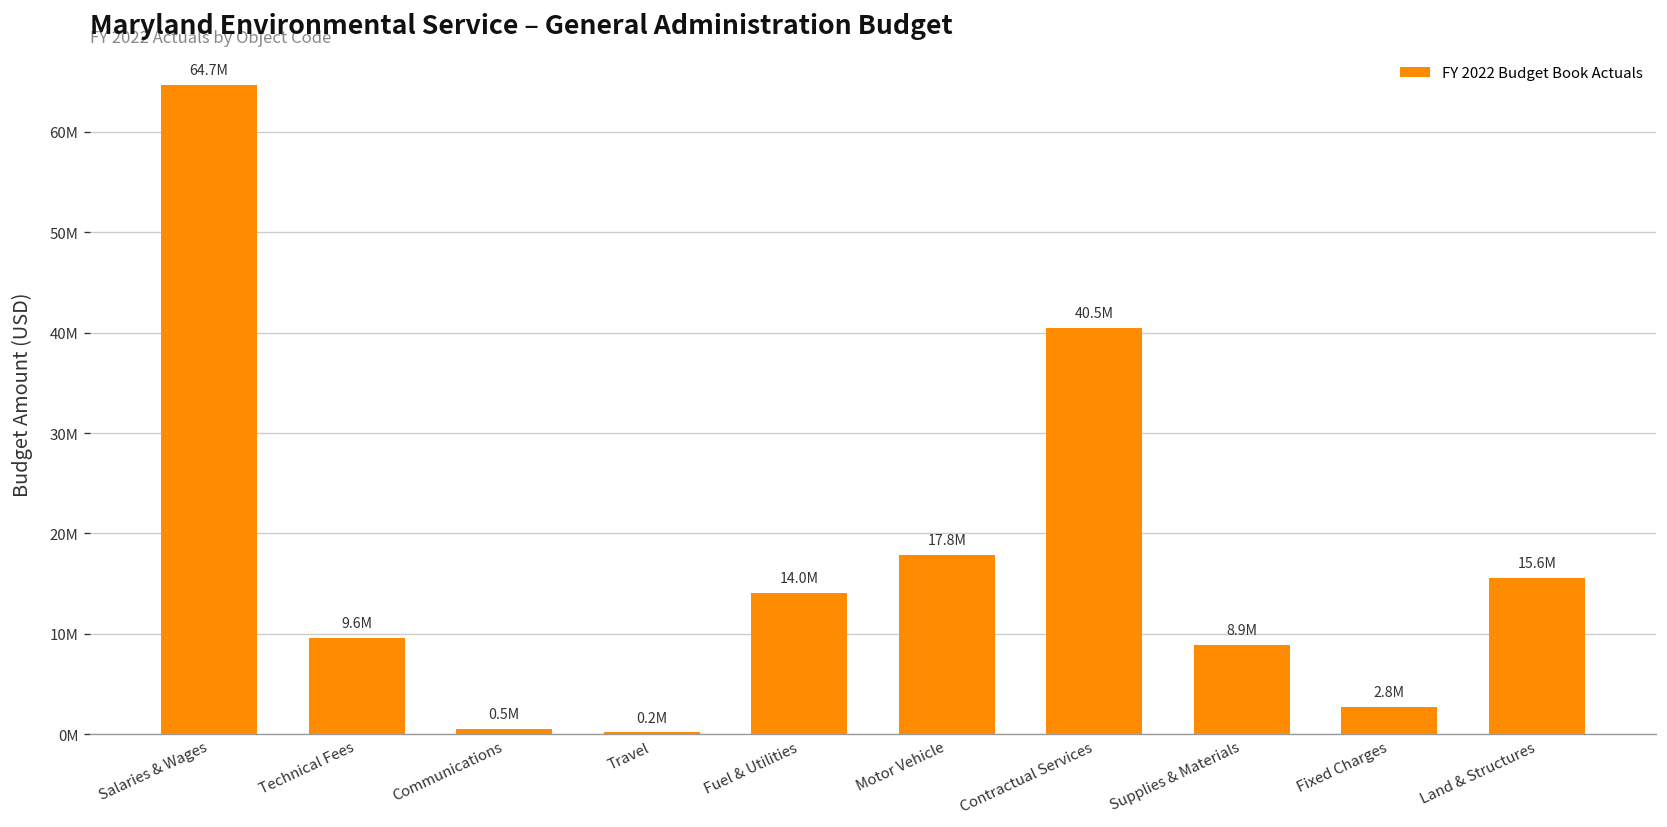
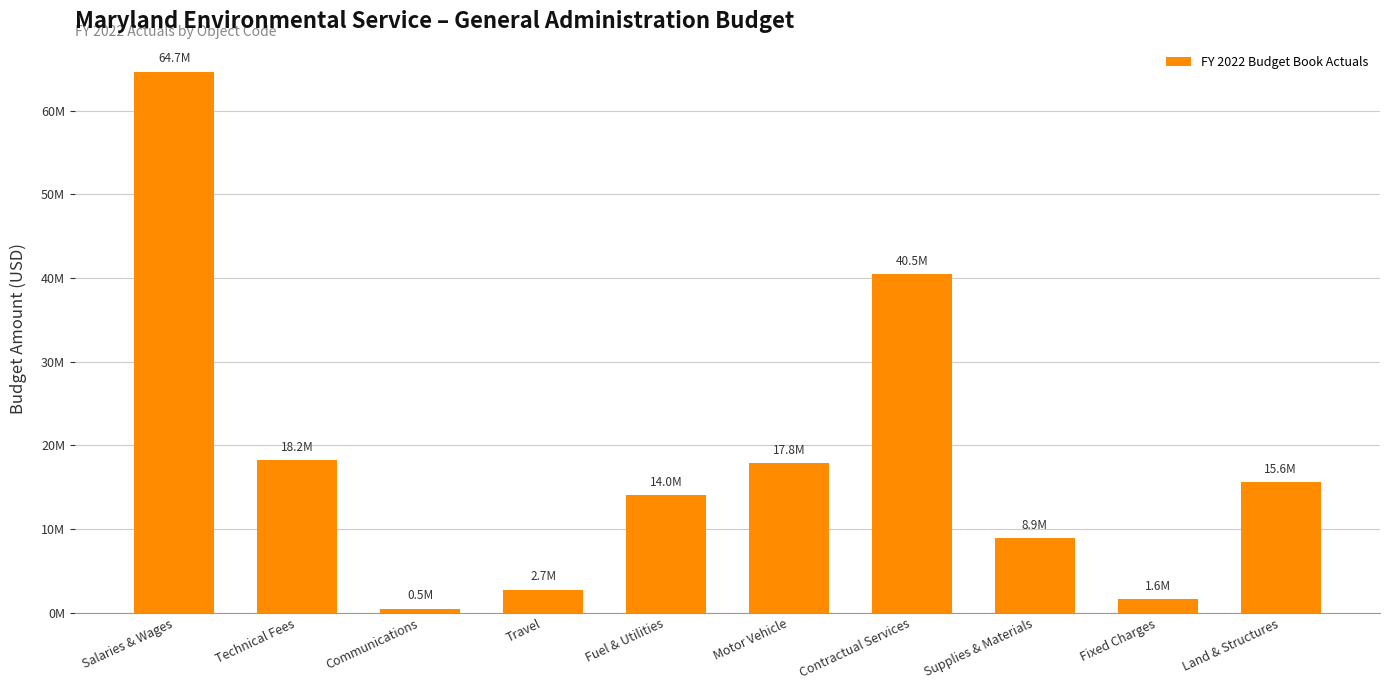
Technical Fees: 9.6M -> 18.2M
Travel: 0.2M -> 2.7M
Fixed Charges: 2.8M -> 1.6M
